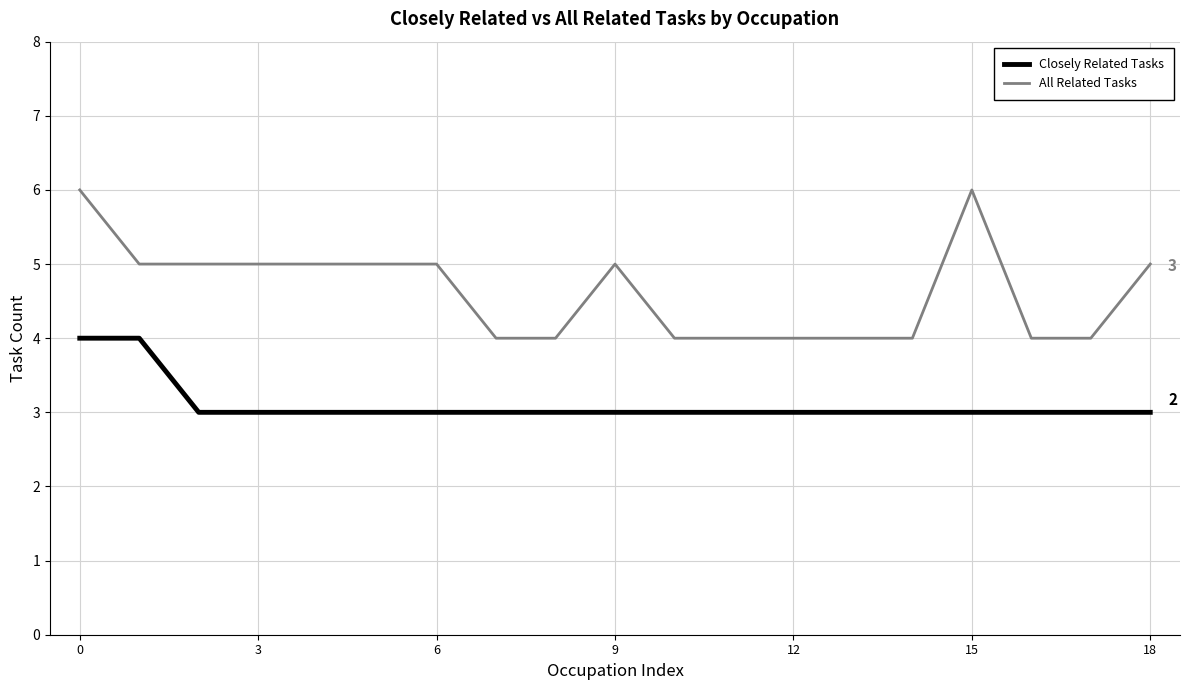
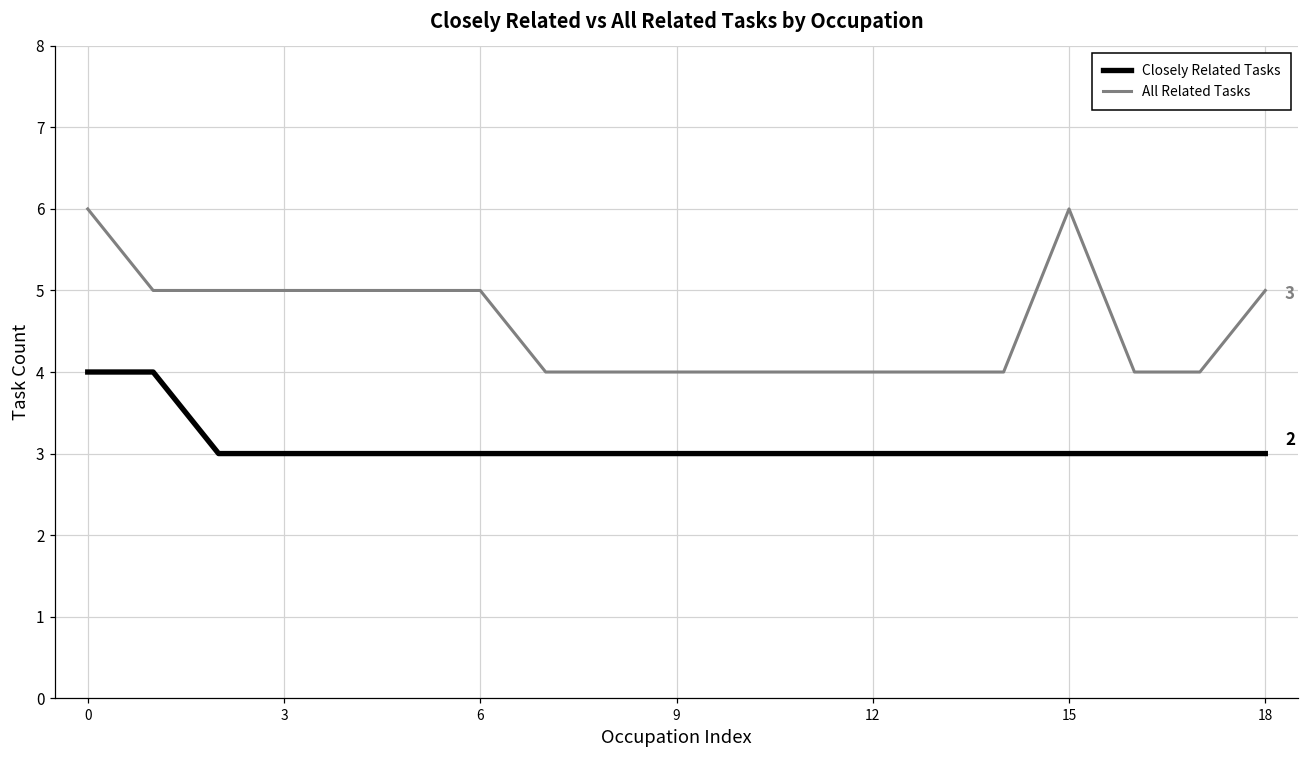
All Related Tasks, 9: 5 -> 4
